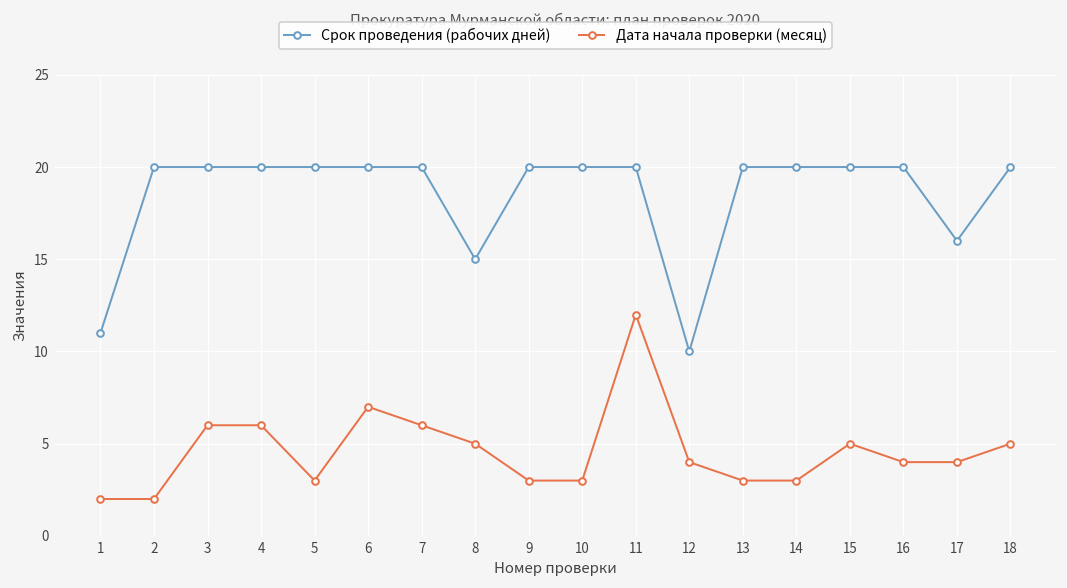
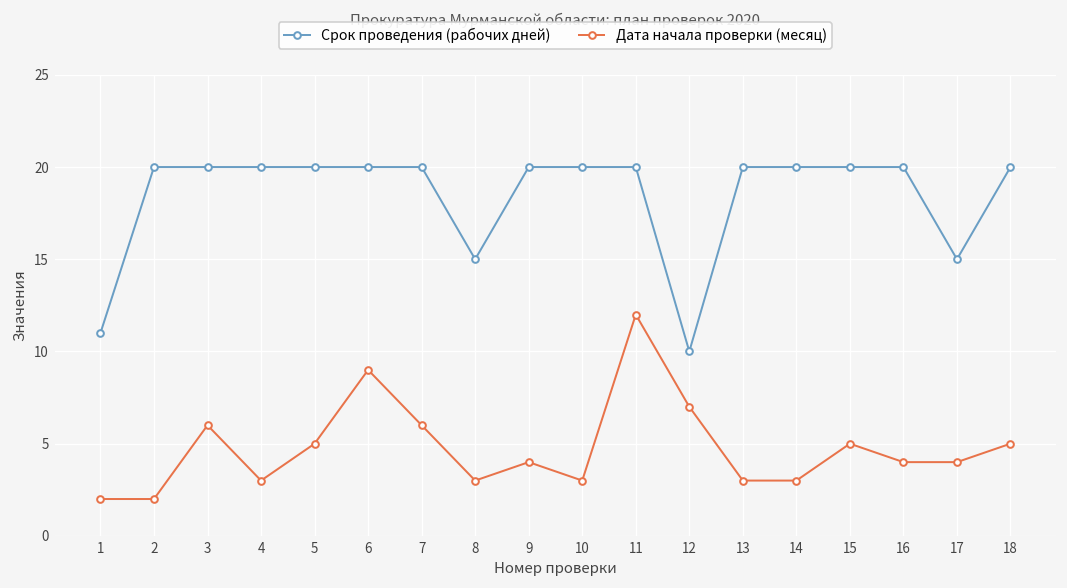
Дата начала проверки (месяц), 4: 6 -> 3
Дата начала проверки (месяц), 5: 3 -> 5
Дата начала проверки (месяц), 6: 7 -> 9
Дата начала проверки (месяц), 8: 5 -> 3
Дата начала проверки (месяц), 9: 3 -> 4
Дата начала проверки (месяц), 12: 4 -> 7
Срок проведения (рабочих дней), 17: 16 -> 15
